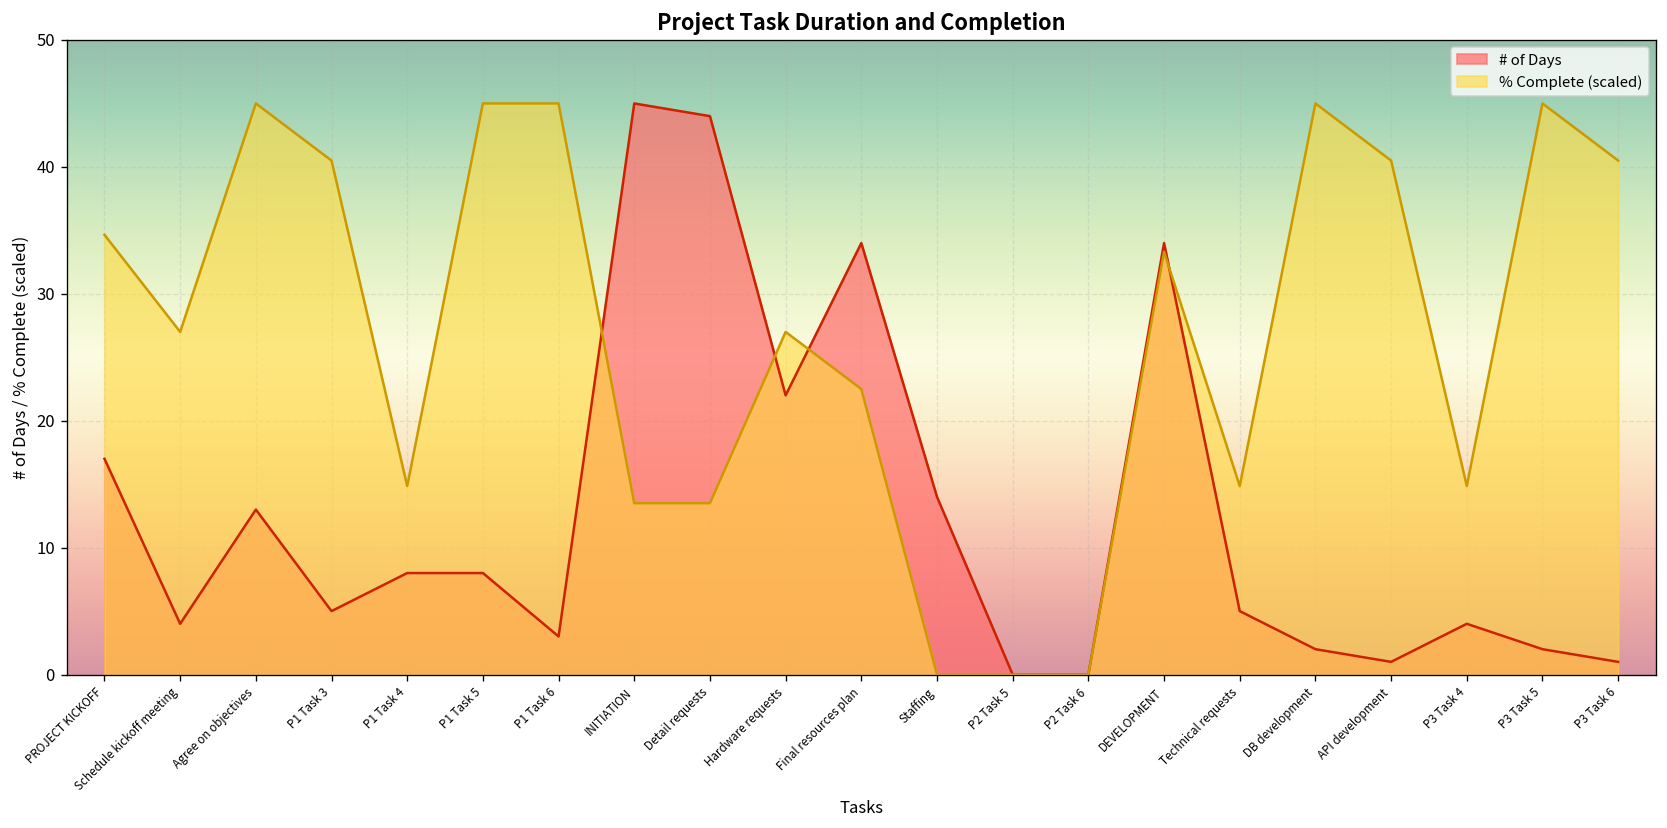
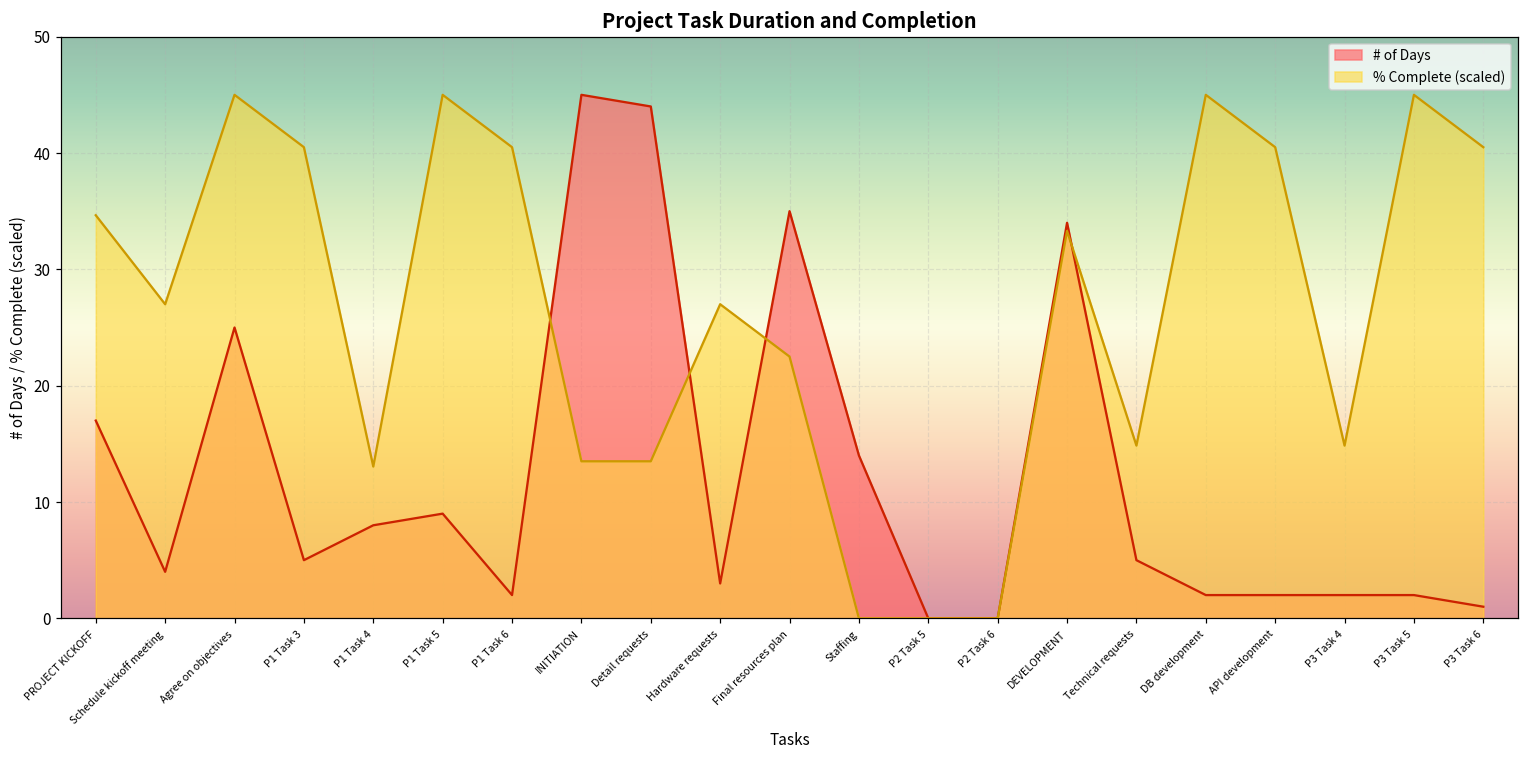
# of Days, Agree on objectives: 13 -> 25
% Complete (scaled), P1 Task 4: 14.9 -> 13.0
# of Days, P1 Task 5: 8 -> 9
# of Days, P1 Task 6: 3 -> 2
% Complete (scaled), P1 Task 6: 45.0 -> 40.5
# of Days, Hardware requests: 22 -> 3
# of Days, Final resources plan: 34 -> 35
# of Days, API development: 1 -> 2
# of Days, P3 Task 4: 4 -> 2
